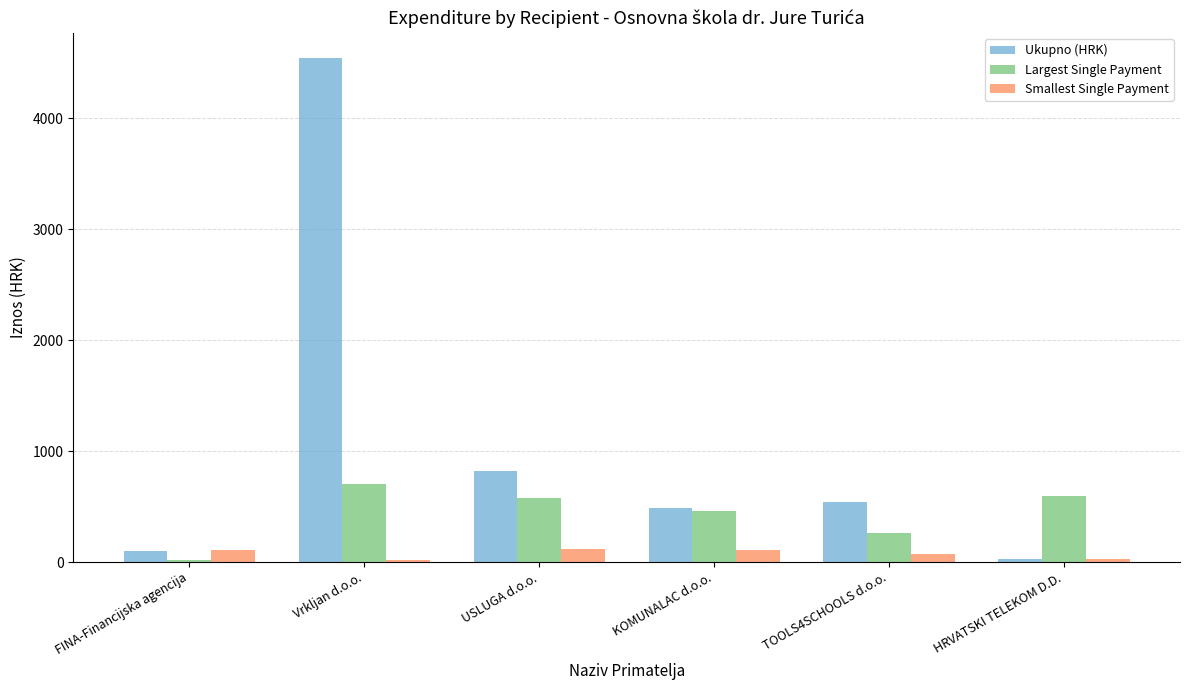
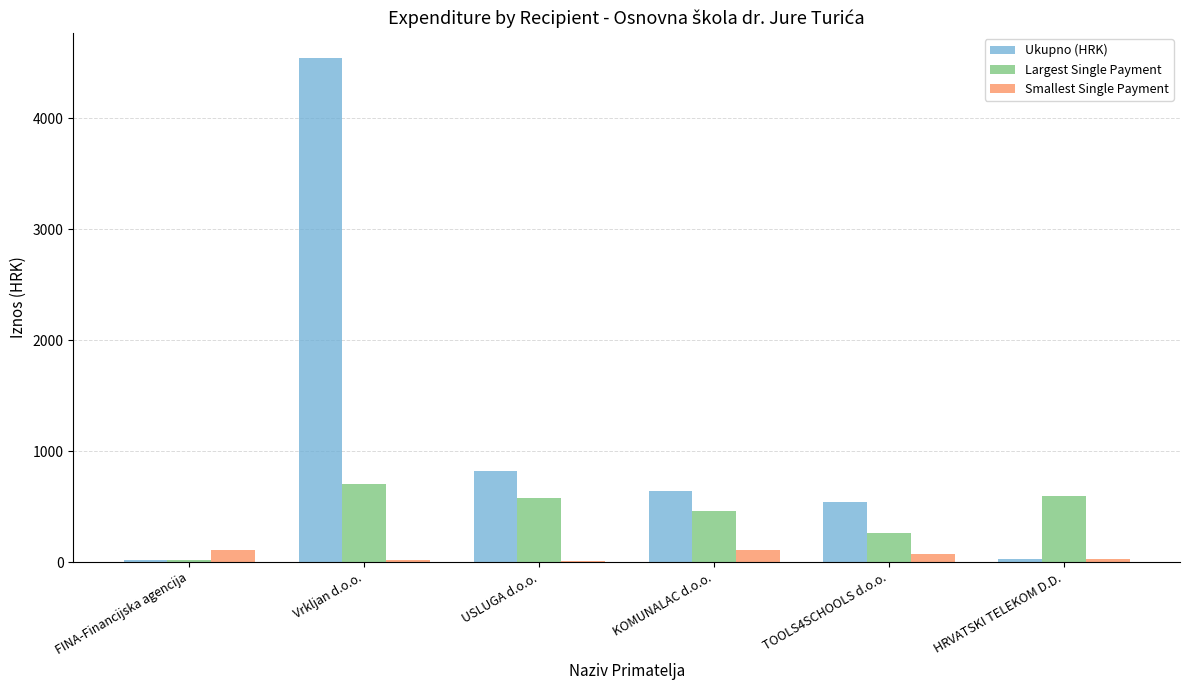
Ukupno (HRK), FINA-Financijska agencija: 100 -> 20
Smallest Single Payment, USLUGA d.o.o.: 120 -> 10
Ukupno (HRK), KOMUNALAC d.o.o.: 490 -> 640
